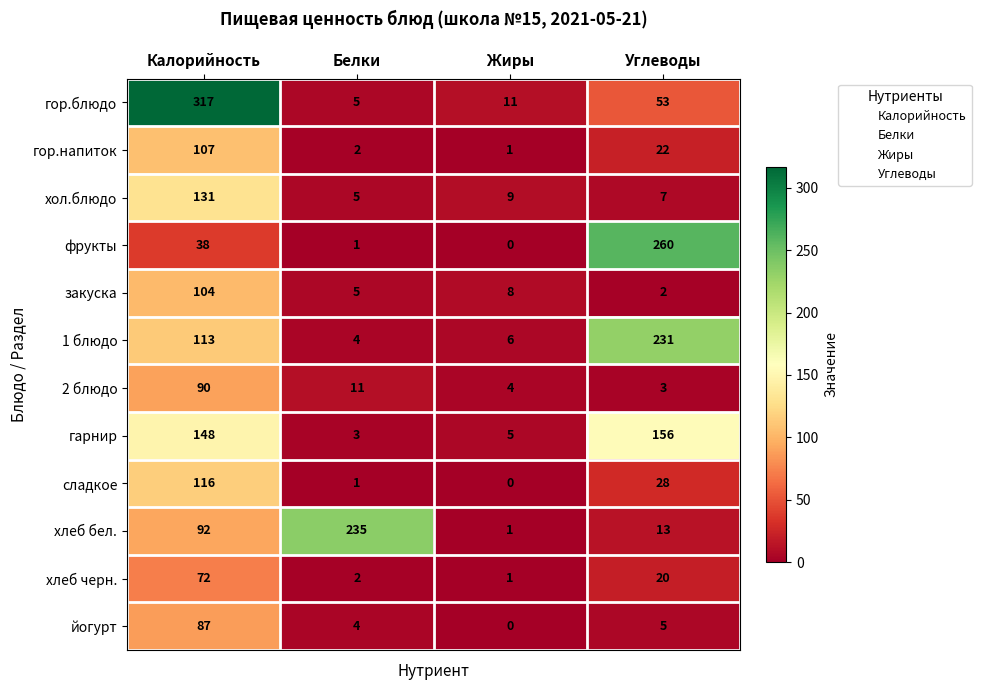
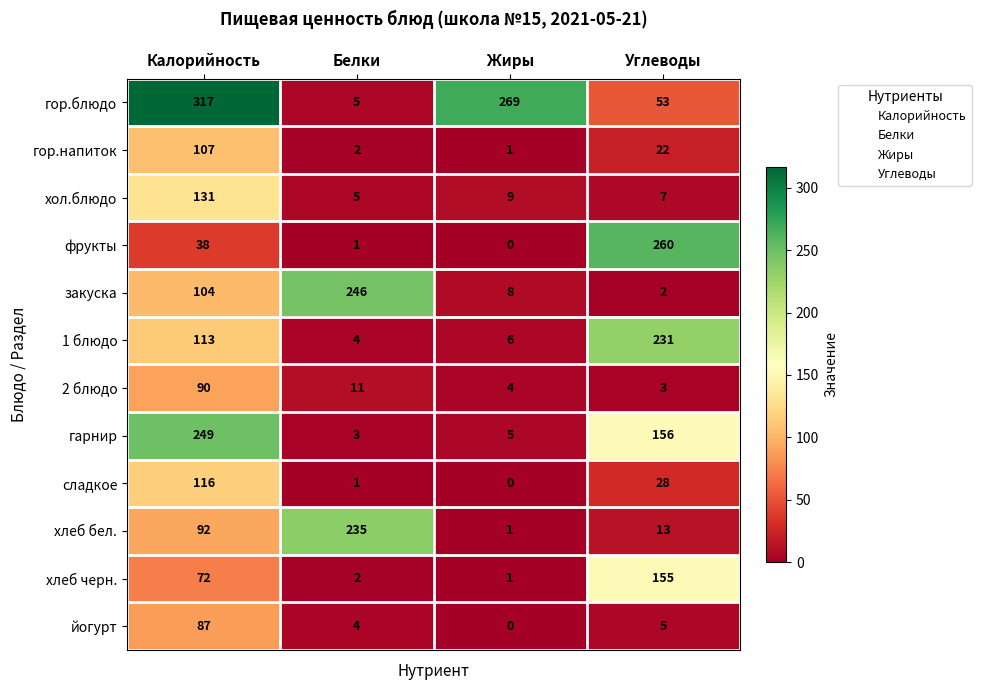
гор.блюдо, Жиры: 11 -> 269
закуска, Белки: 5 -> 246
гарнир, Калорийность: 148 -> 249
хлеб черн., Углеводы: 20 -> 155
